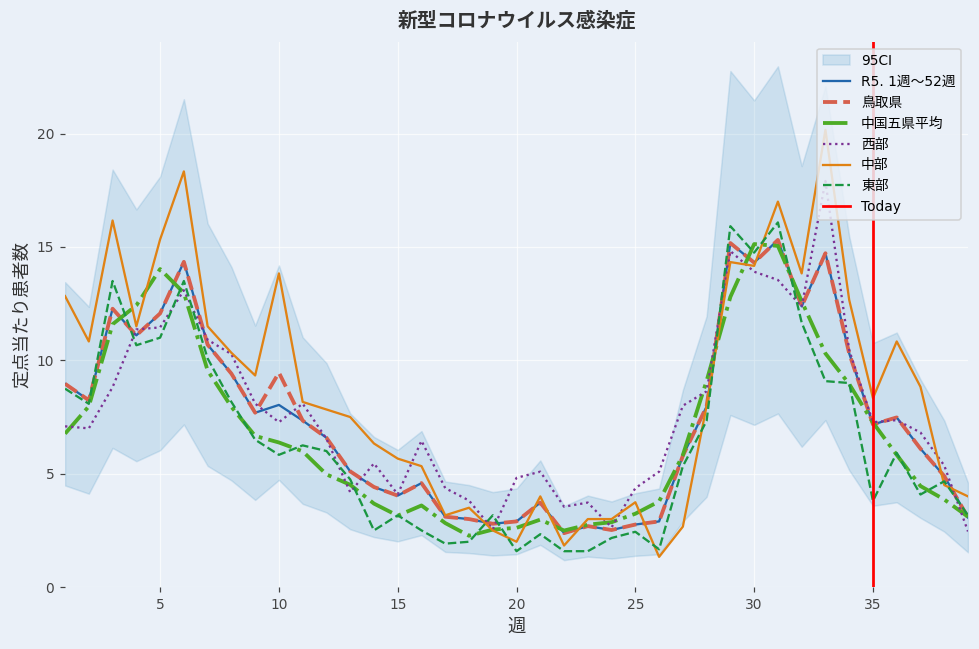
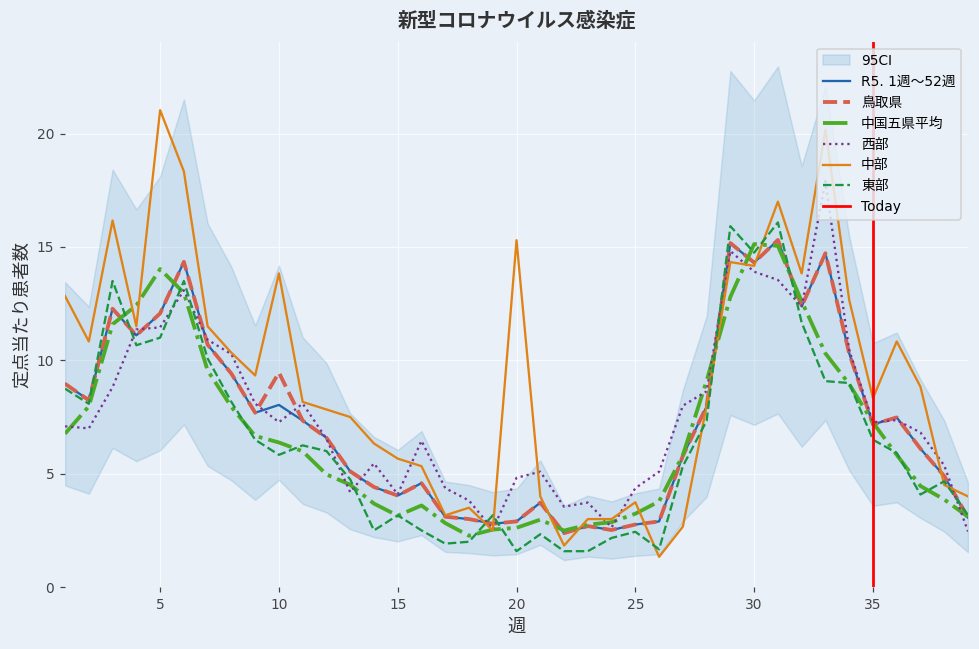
中部, 5: 15.3 -> 21.0
中部, 20: 2.0 -> 15.3
東部, 35: 3.8 -> 6.5
